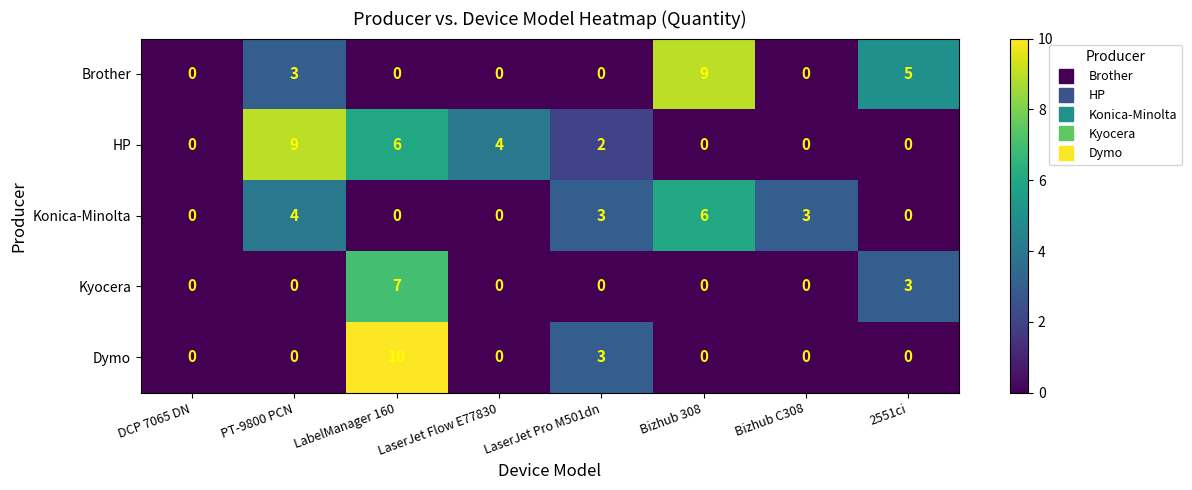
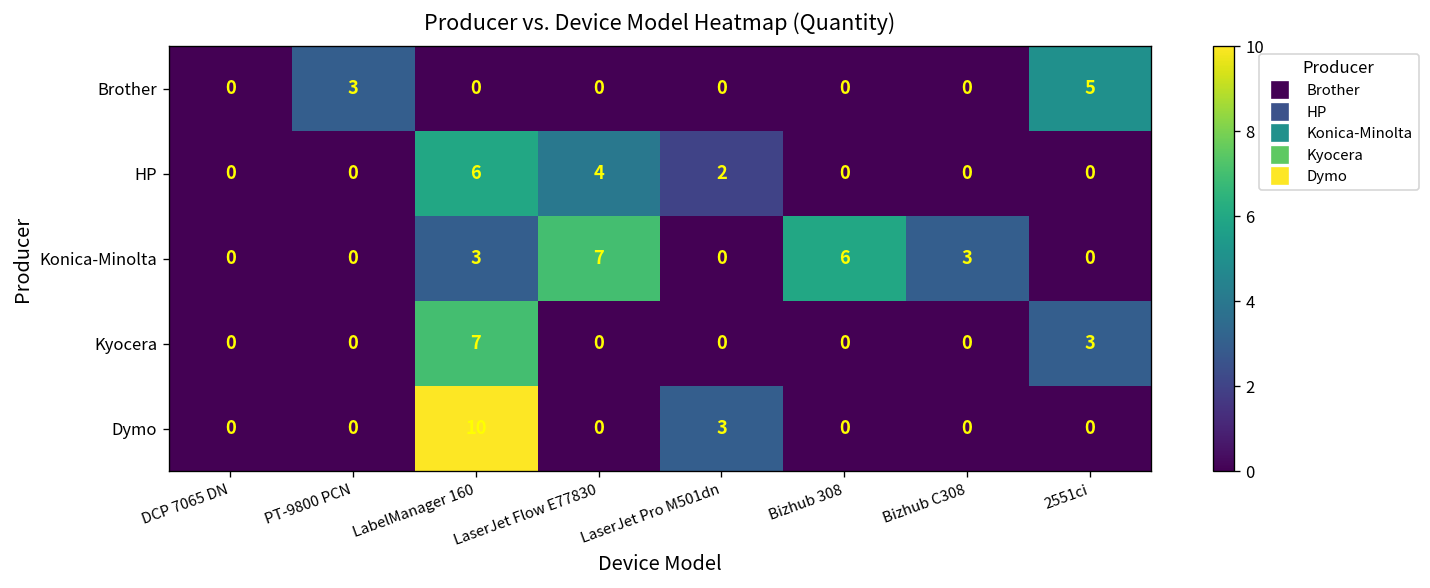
Brother, Bizhub 308: 9 -> 0
HP, PT-9800 PCN: 9 -> 0
Konica-Minolta, PT-9800 PCN: 4 -> 0
Konica-Minolta, LabelManager 160: 0 -> 3
Konica-Minolta, LaserJet Flow E77830: 0 -> 7
Konica-Minolta, LaserJet Pro M501dn: 3 -> 0
